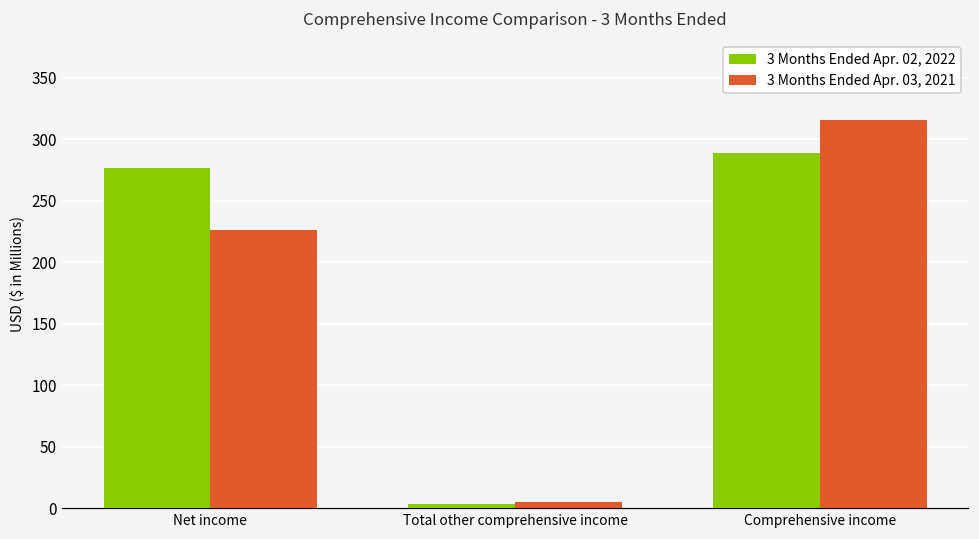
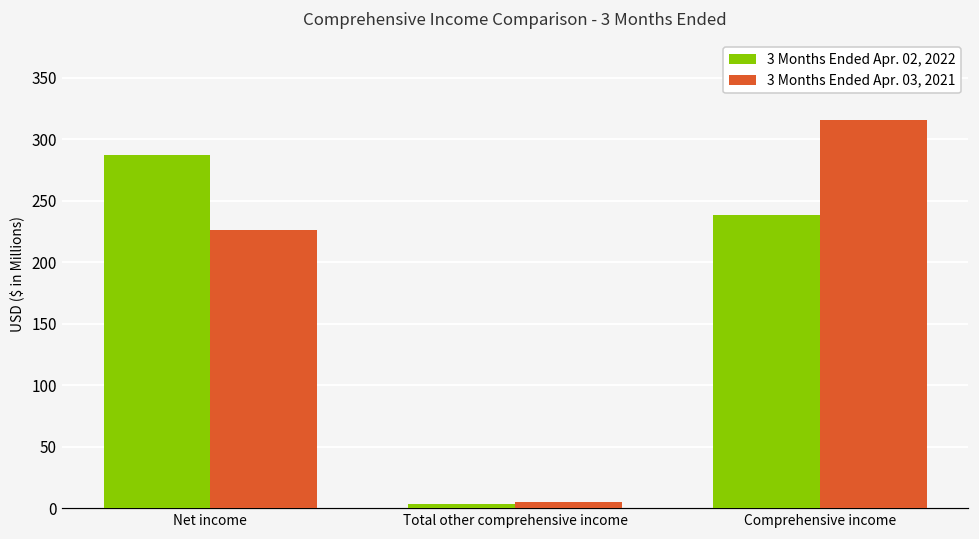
3 Months Ended Apr. 02, 2022, Net income: 277 -> 287
3 Months Ended Apr. 02, 2022, Comprehensive income: 289 -> 238
